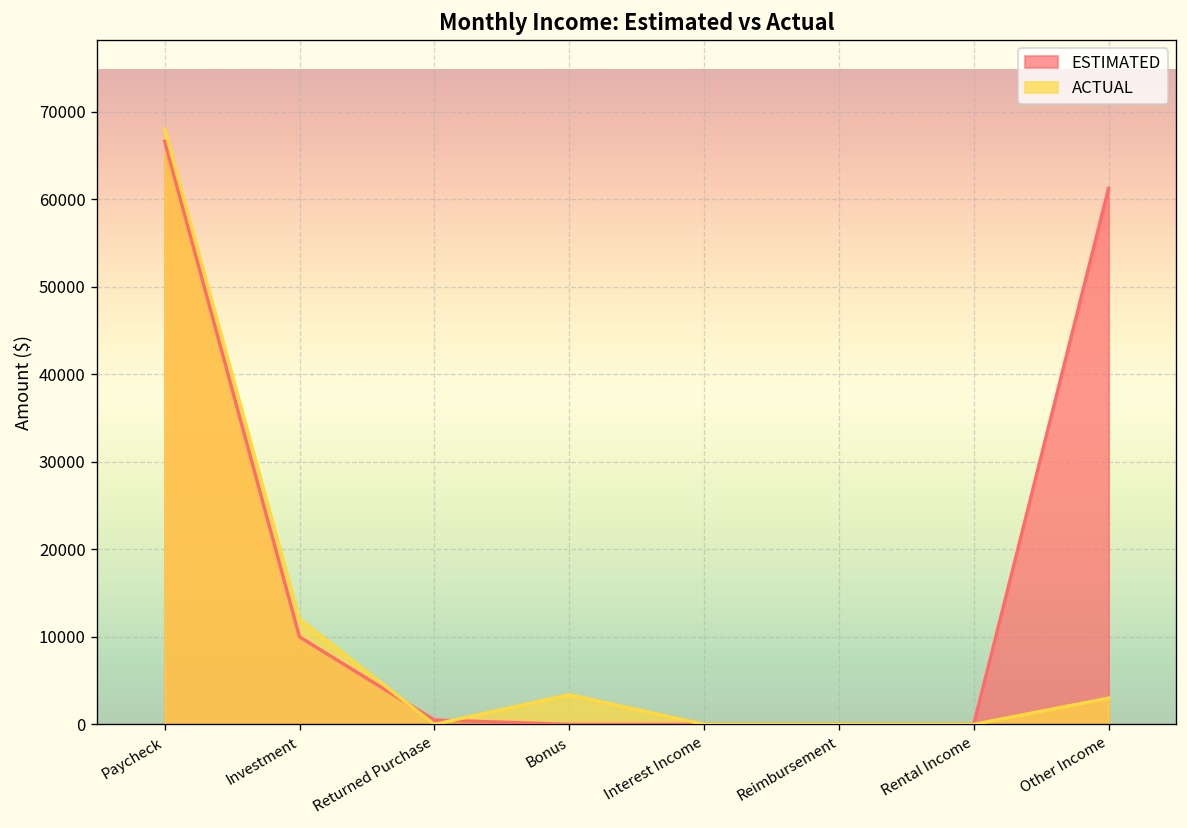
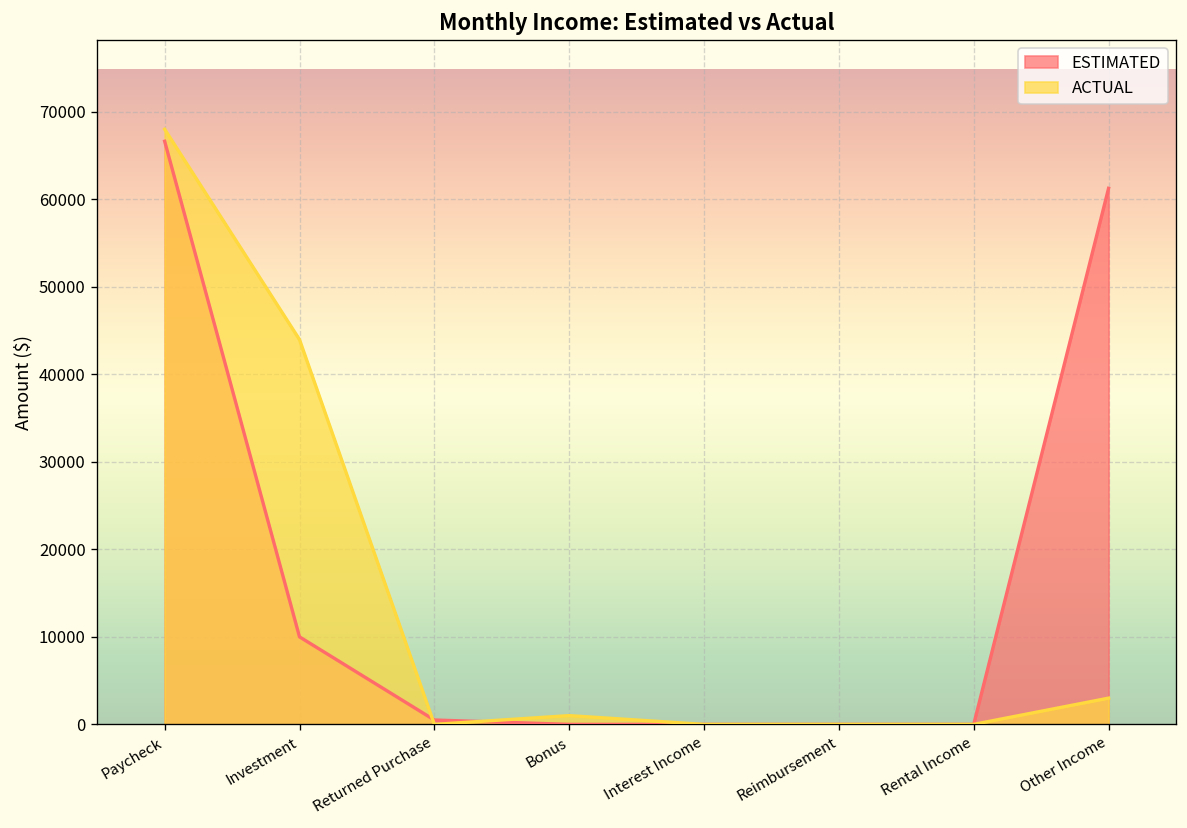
ACTUAL, Investment: 12000 -> 44000
ACTUAL, Bonus: 3000 -> 1000
